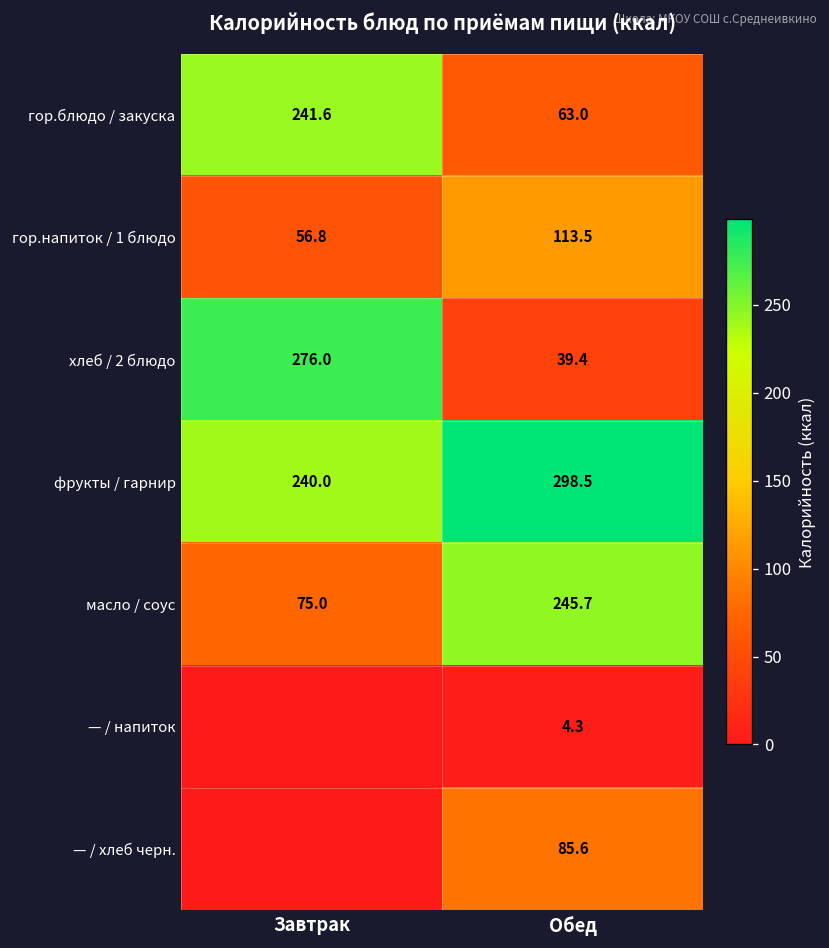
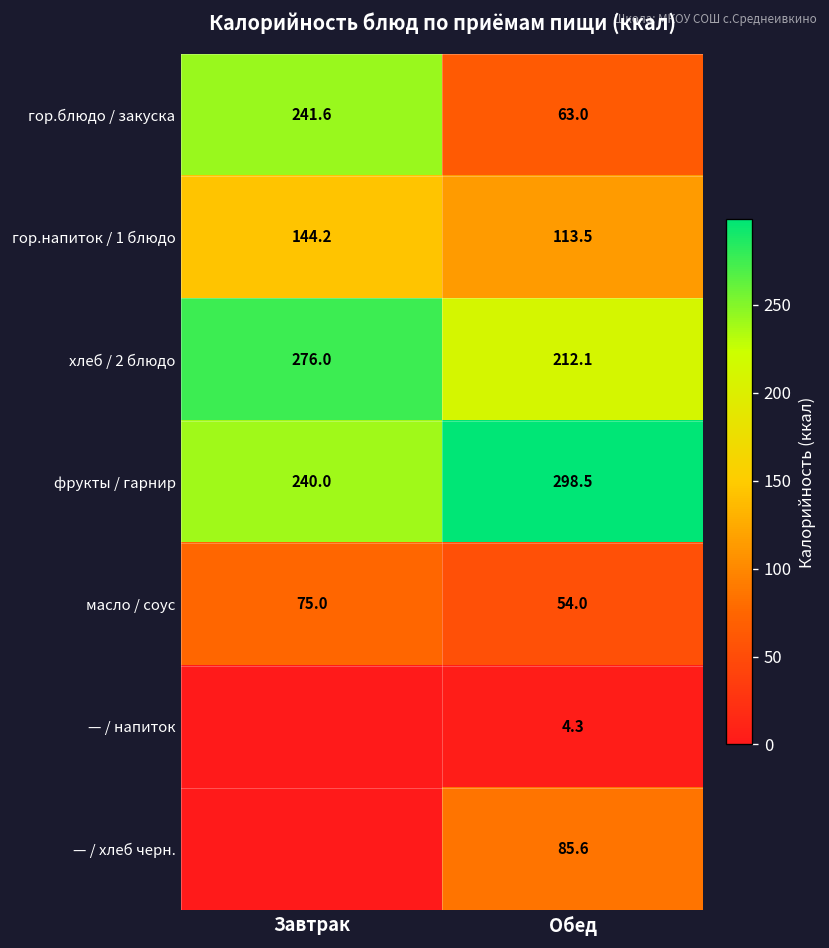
гор.напиток / 1 блюдо, Завтрак: 56.8 -> 144.2
хлеб / 2 блюдо, Обед: 39.4 -> 212.1
масло / соус, Обед: 245.7 -> 54.0
